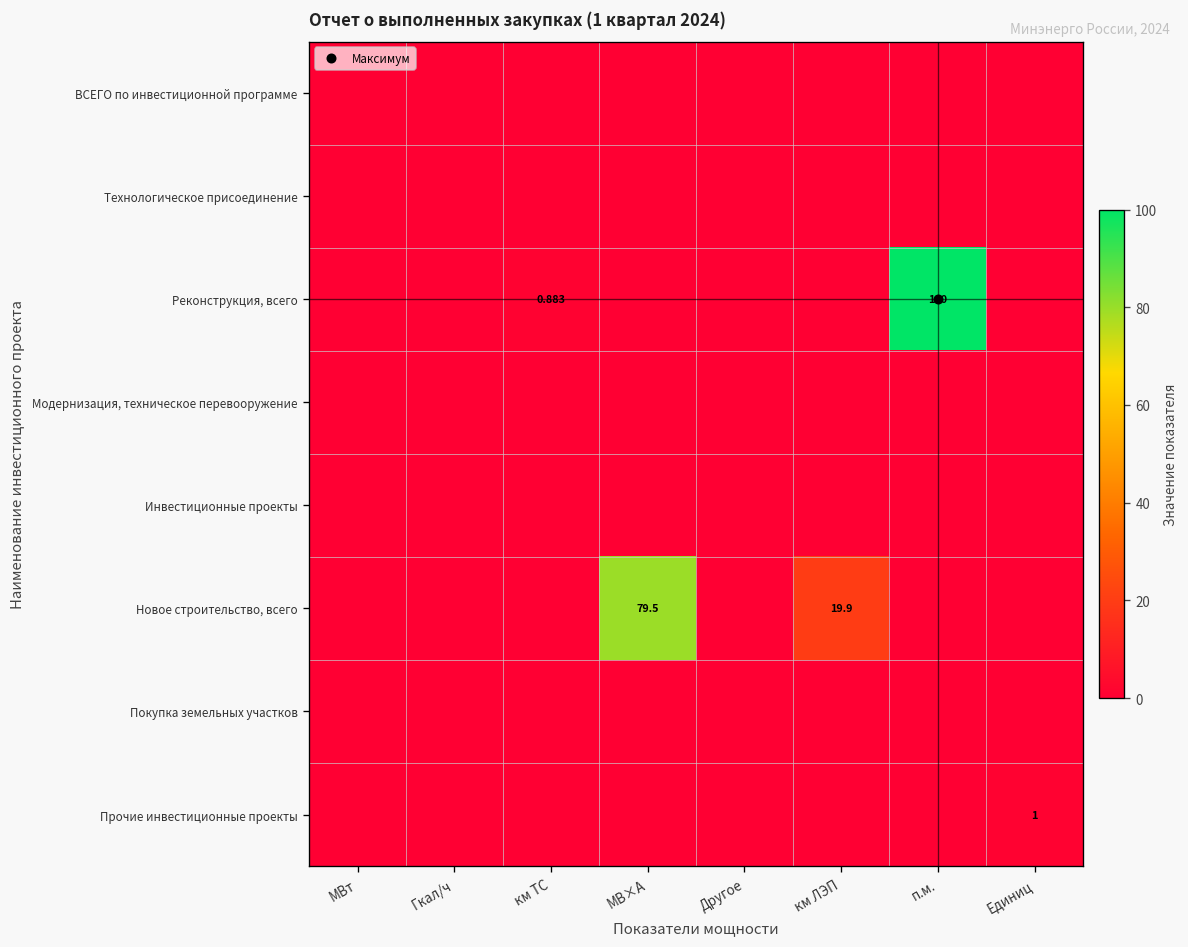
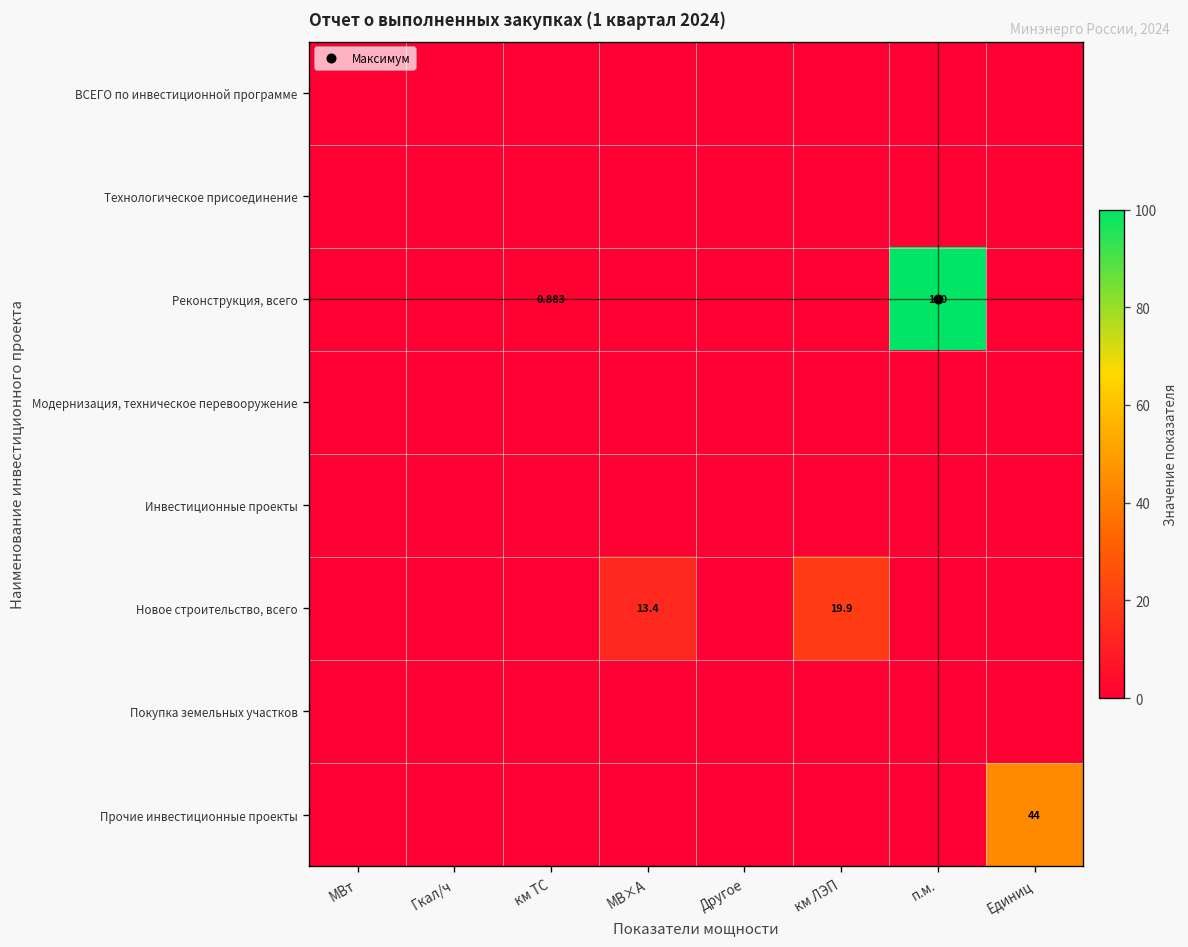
Новое строительство, всего, МВ×А: 79.5 -> 13.4
Прочие инвестиционные проекты, Единиц: 1 -> 44
